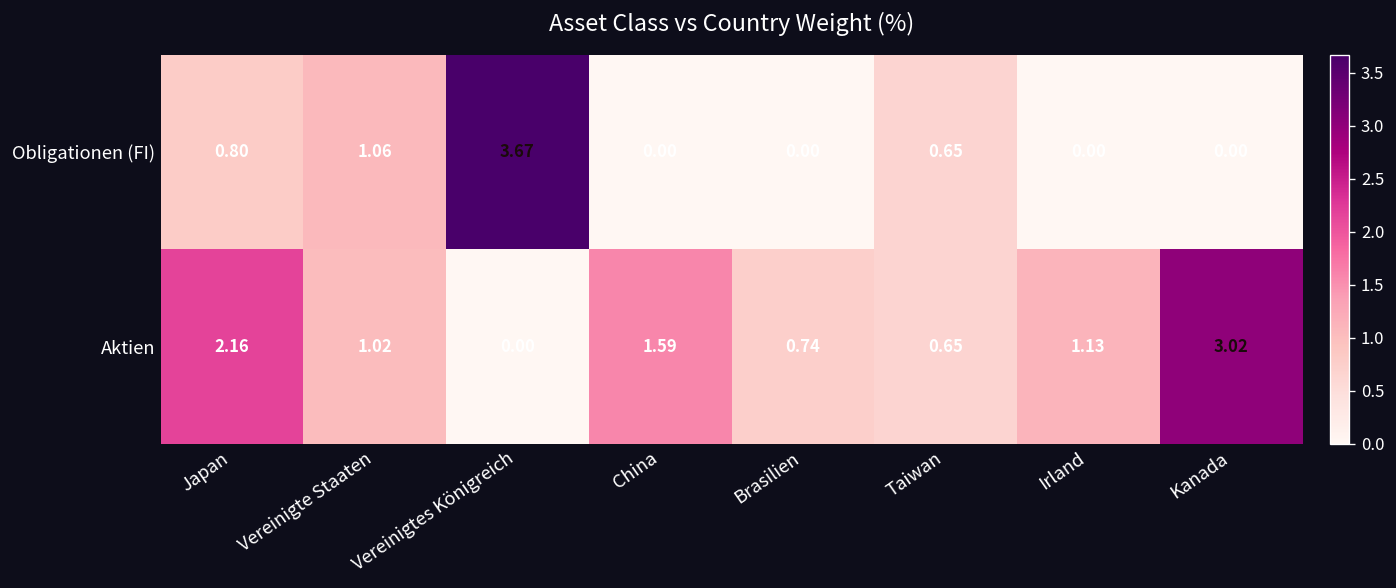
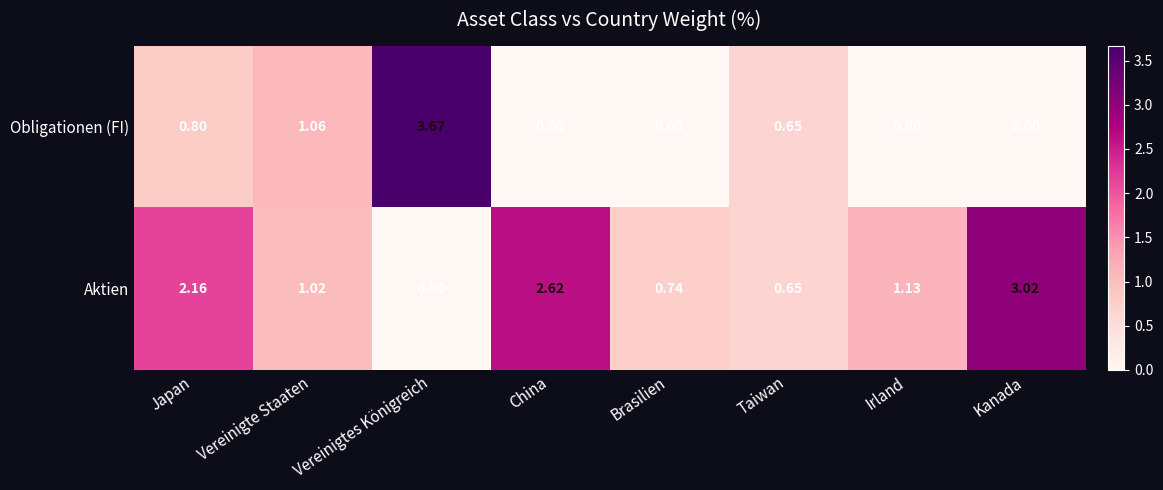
Aktien, China: 1.59 -> 2.62
